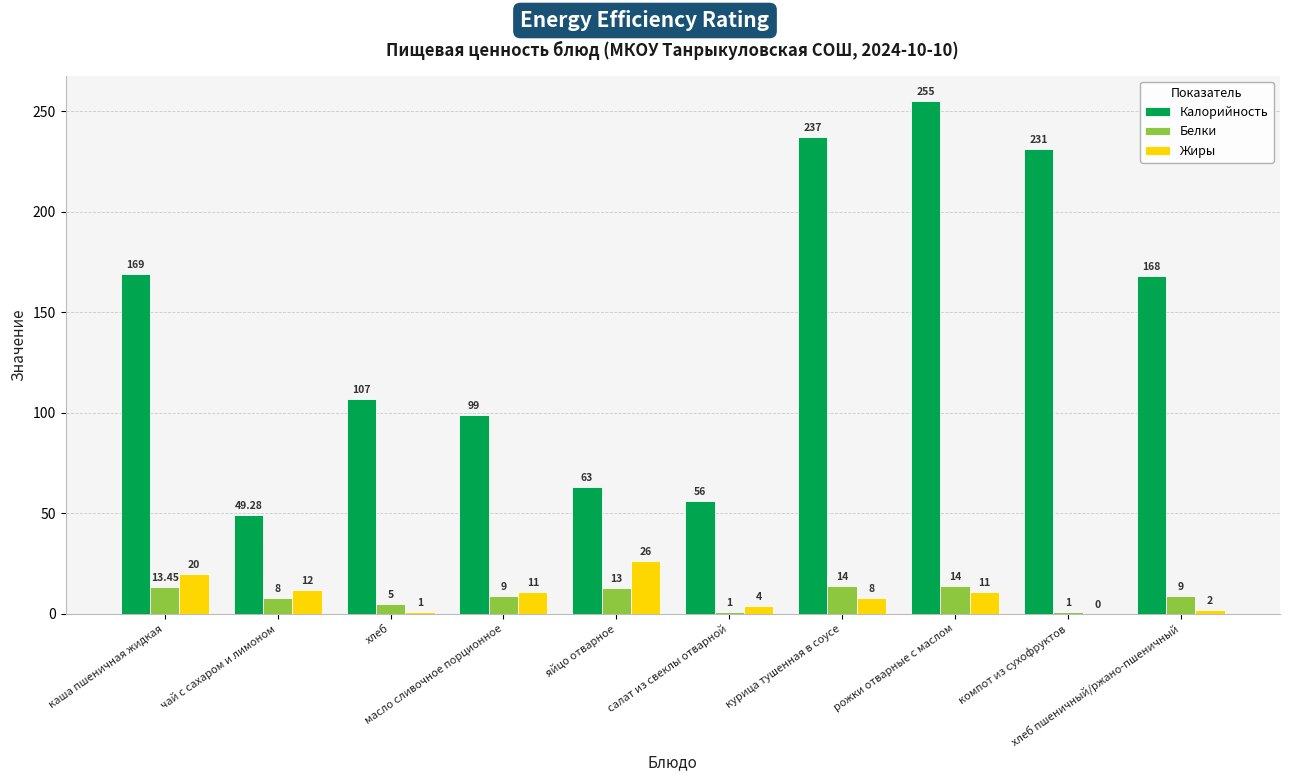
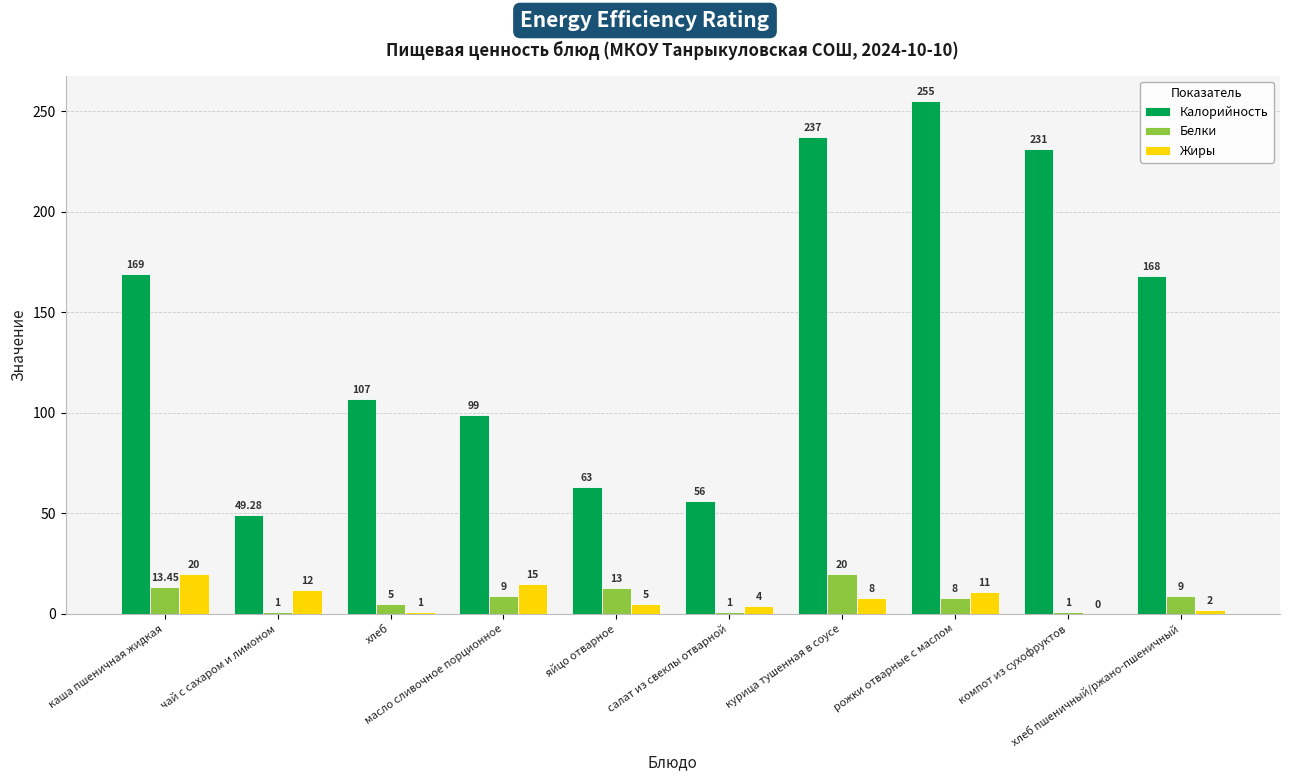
Белки, чай с сахаром и лимоном: 8 -> 1
Жиры, масло сливочное порционное: 11 -> 15
Жиры, яйцо отварное: 26 -> 5
Белки, курица тушенная в соусе: 14 -> 20
Белки, рожки отварные с маслом: 14 -> 8
